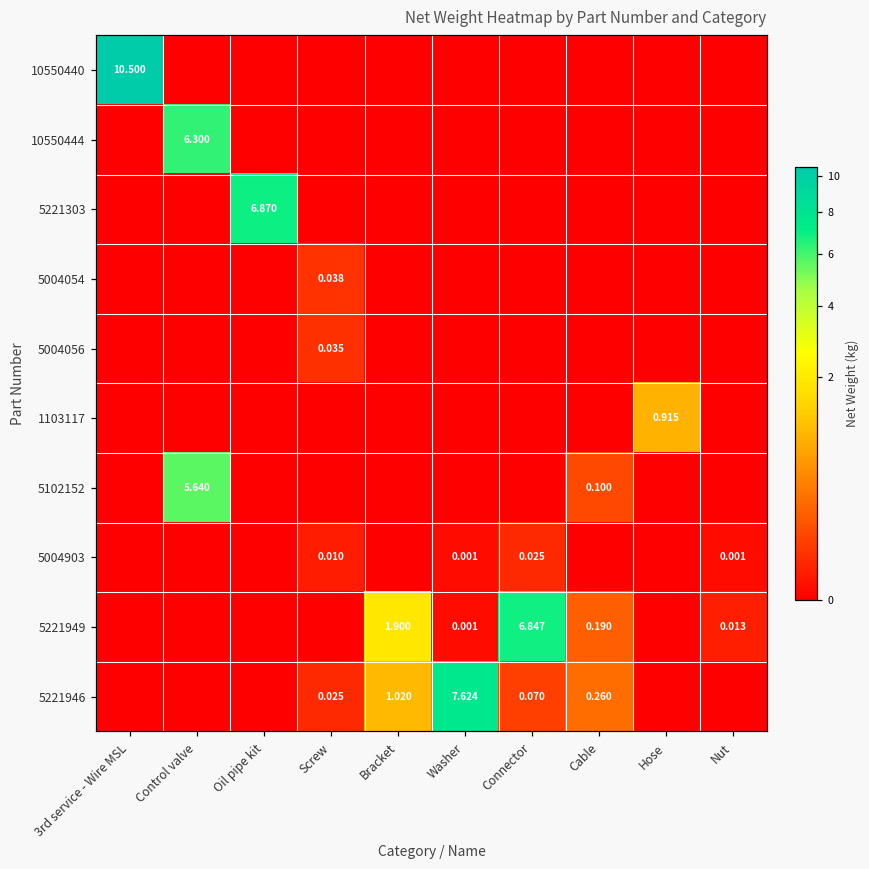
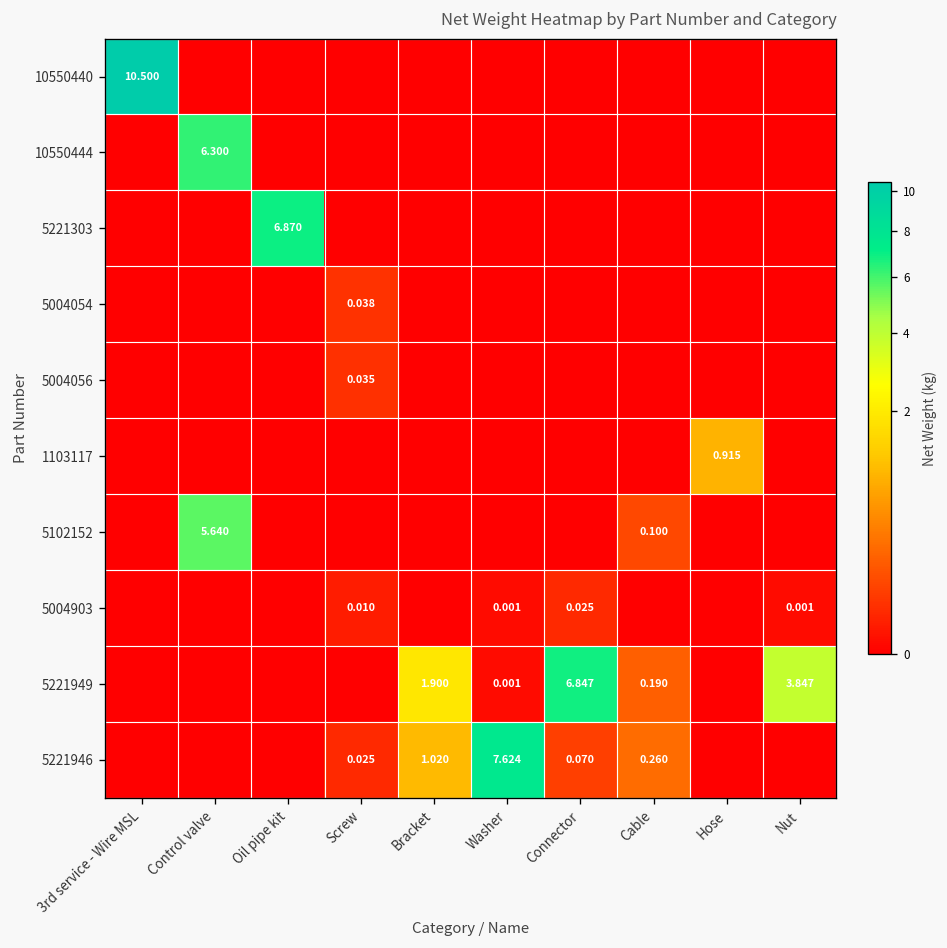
5221949, Nut: 0.013 -> 3.847
